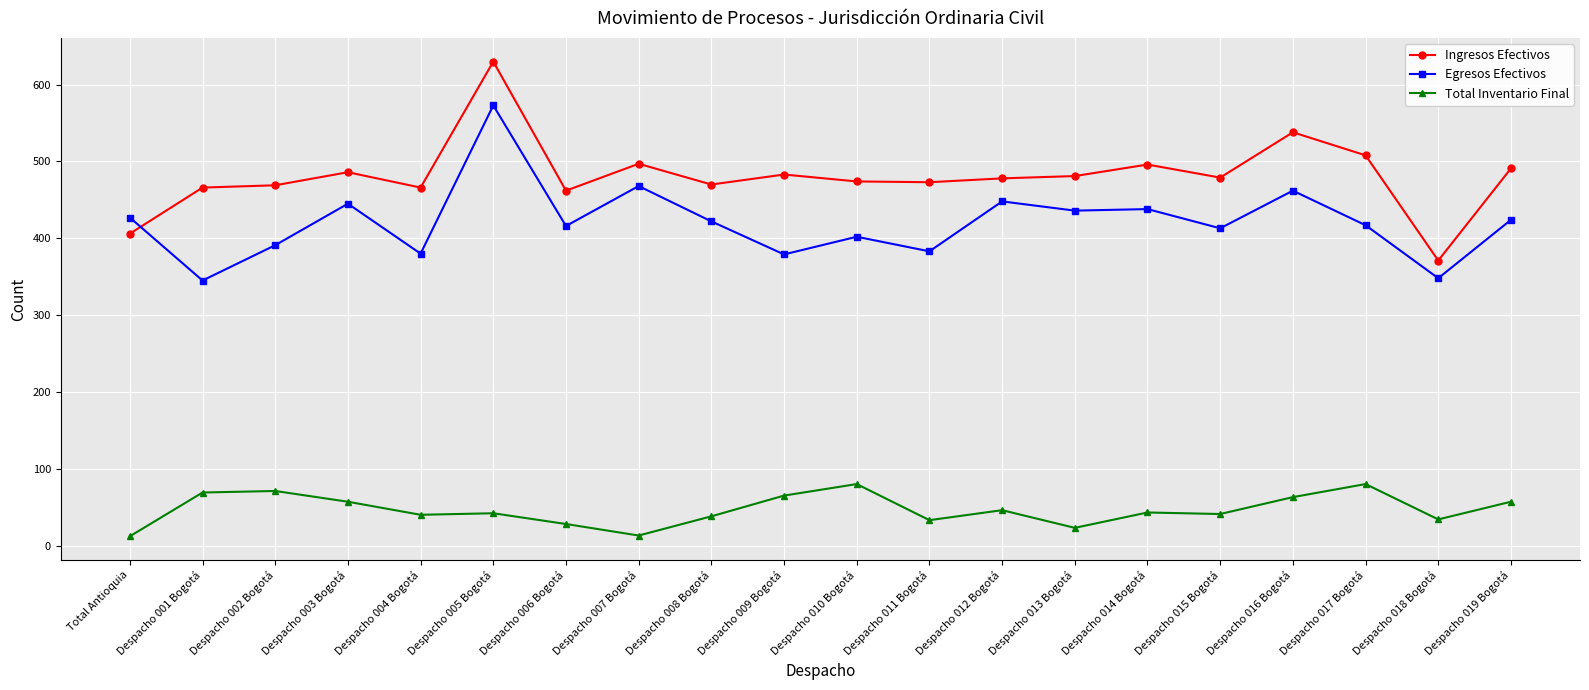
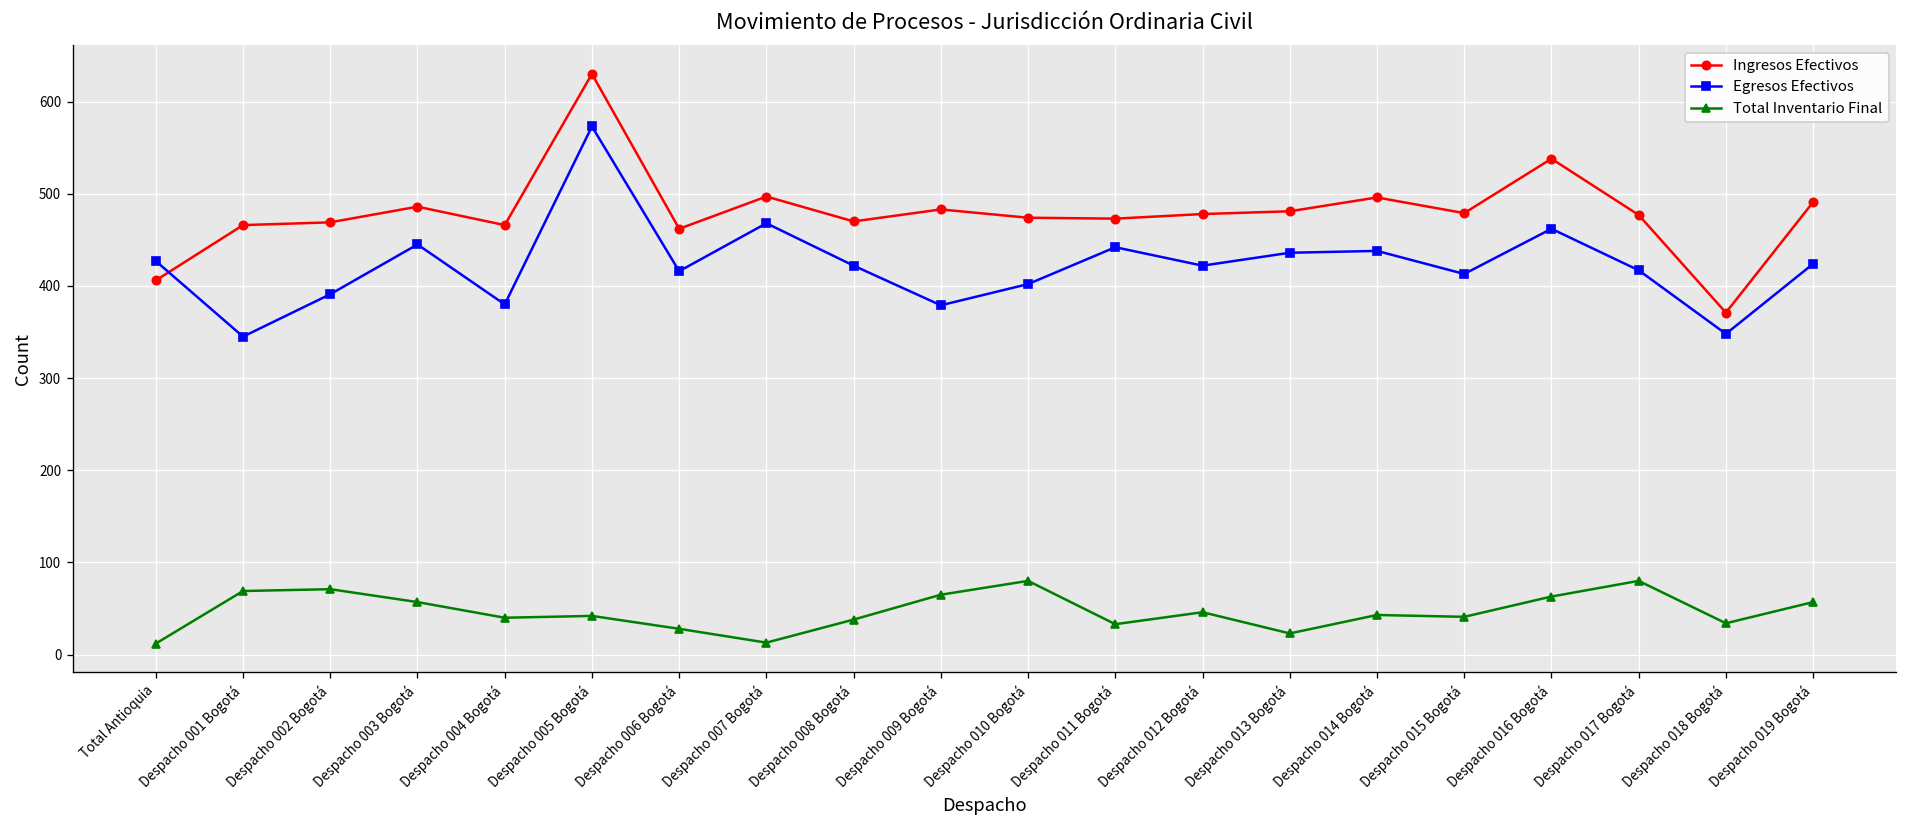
Egresos Efectivos, Despacho 011 Bogotá: 380 -> 440
Egresos Efectivos, Despacho 012 Bogotá: 450 -> 420
Ingresos Efectivos, Despacho 017 Bogotá: 510 -> 480
